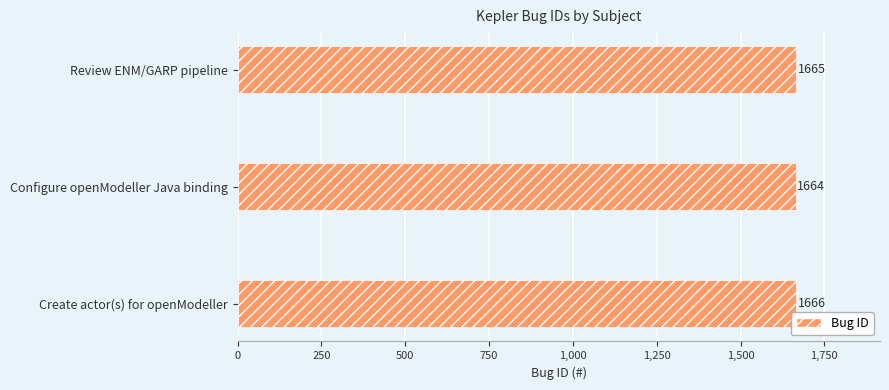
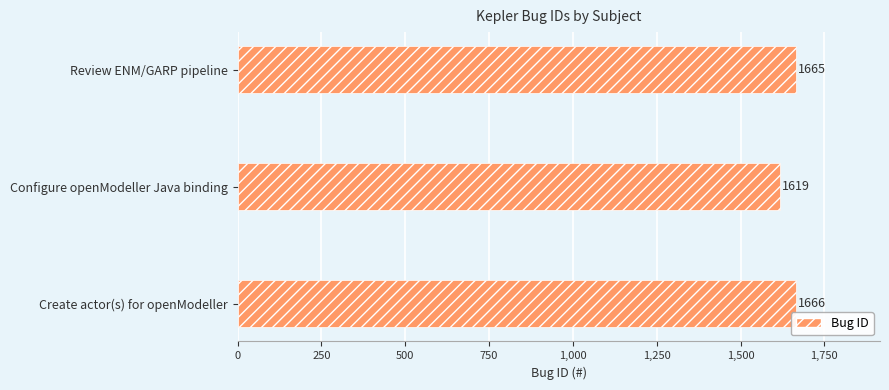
Configure openModeller Java binding: 1664 -> 1619
